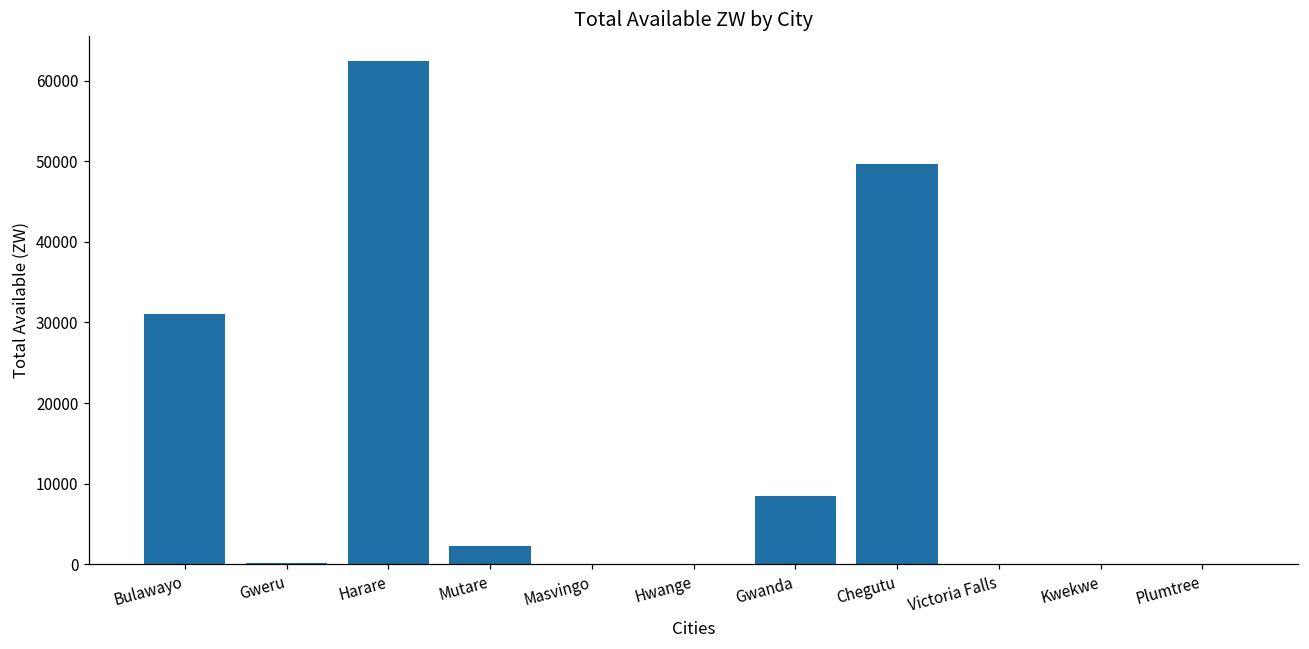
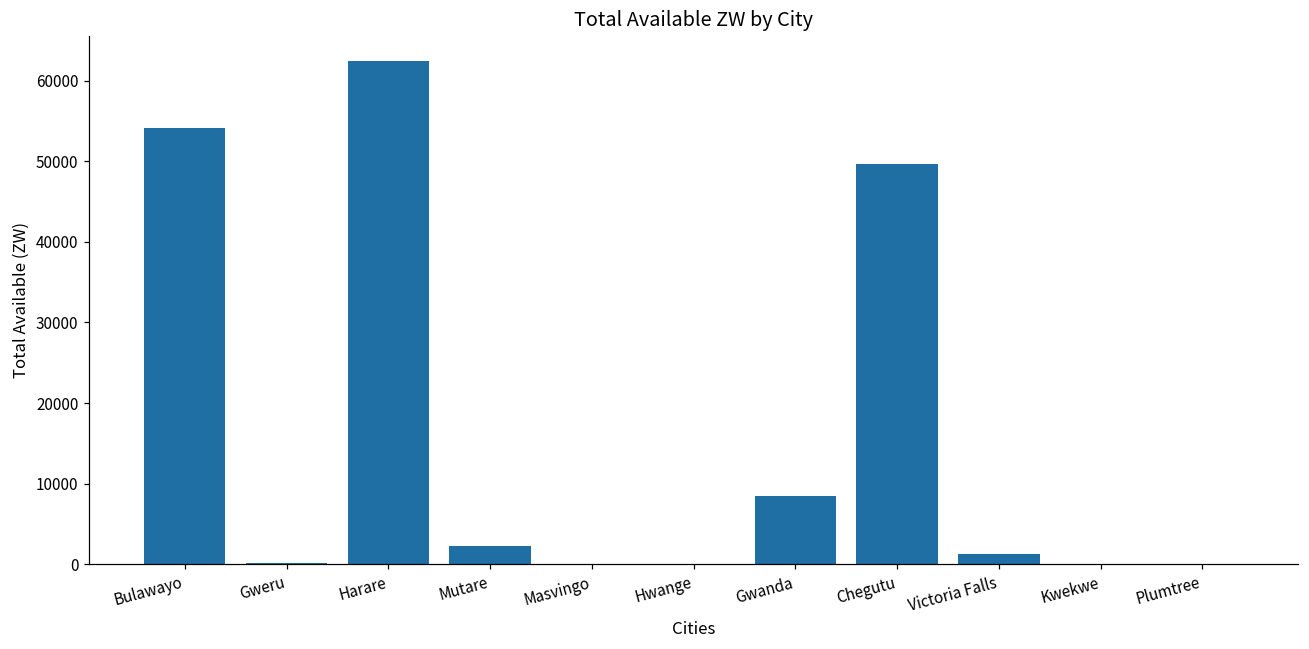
Bulawayo: 31000 -> 54000
Victoria Falls: 0 -> 1000
